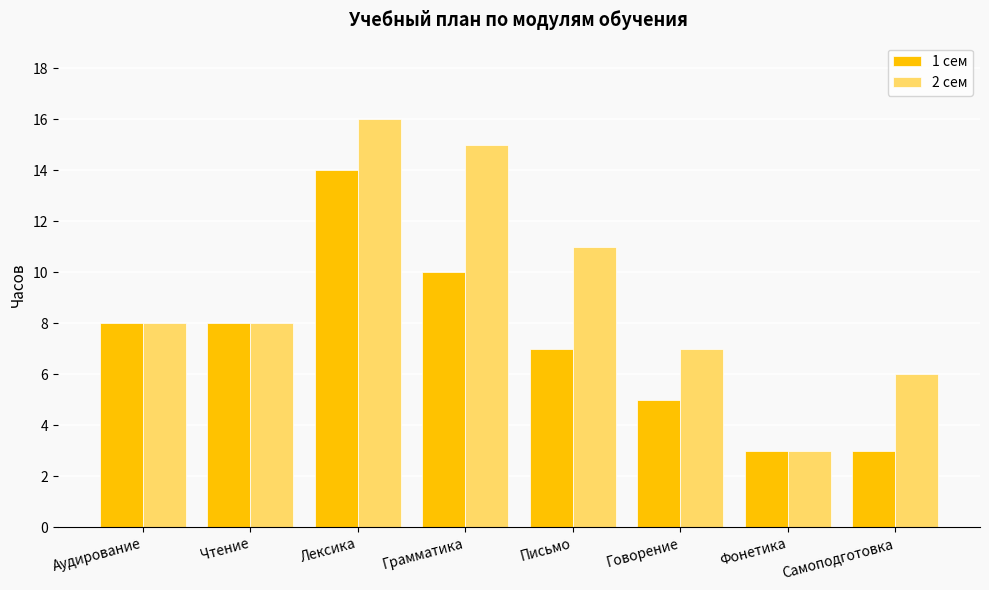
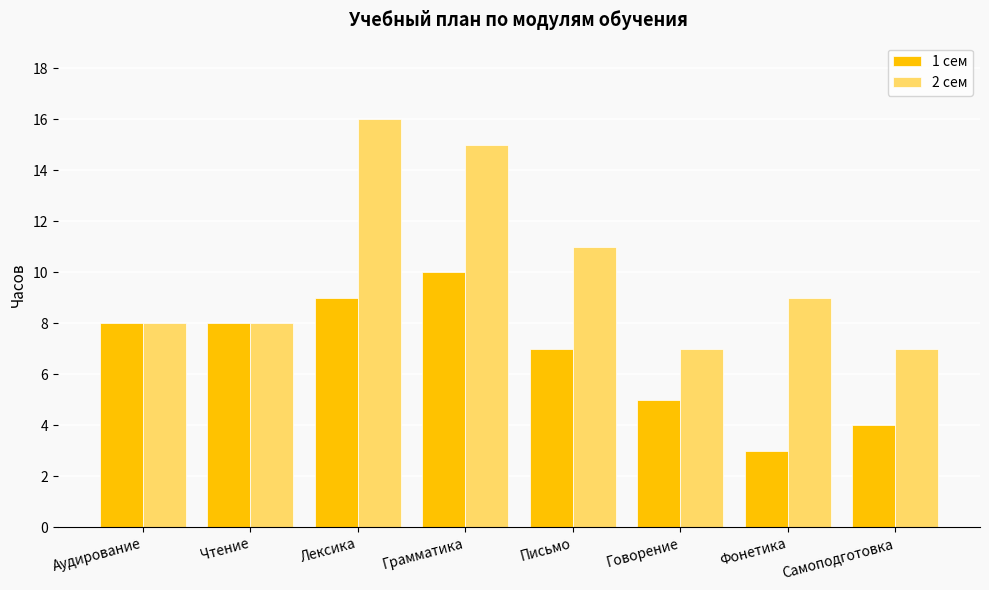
1 сем, Лексика: 14 -> 9
2 сем, Фонетика: 3 -> 9
1 сем, Самоподготовка: 3 -> 4
2 сем, Самоподготовка: 6 -> 7
